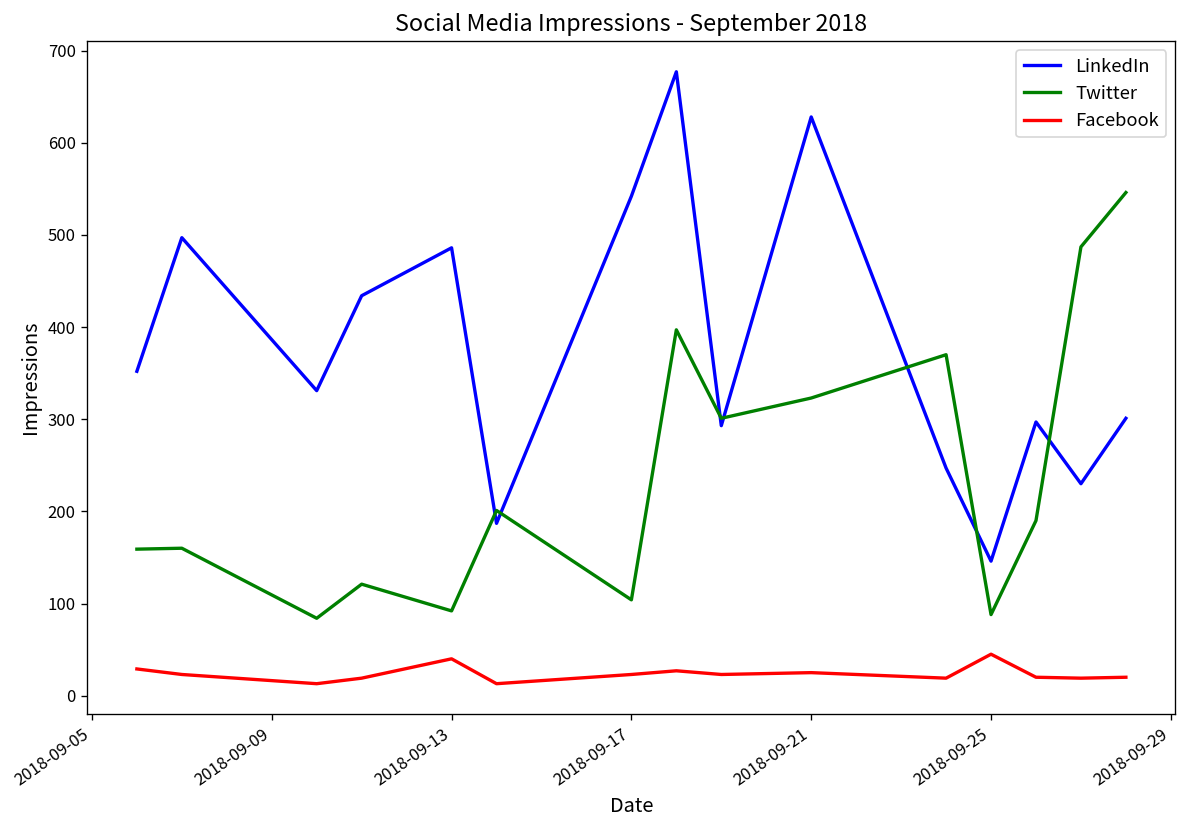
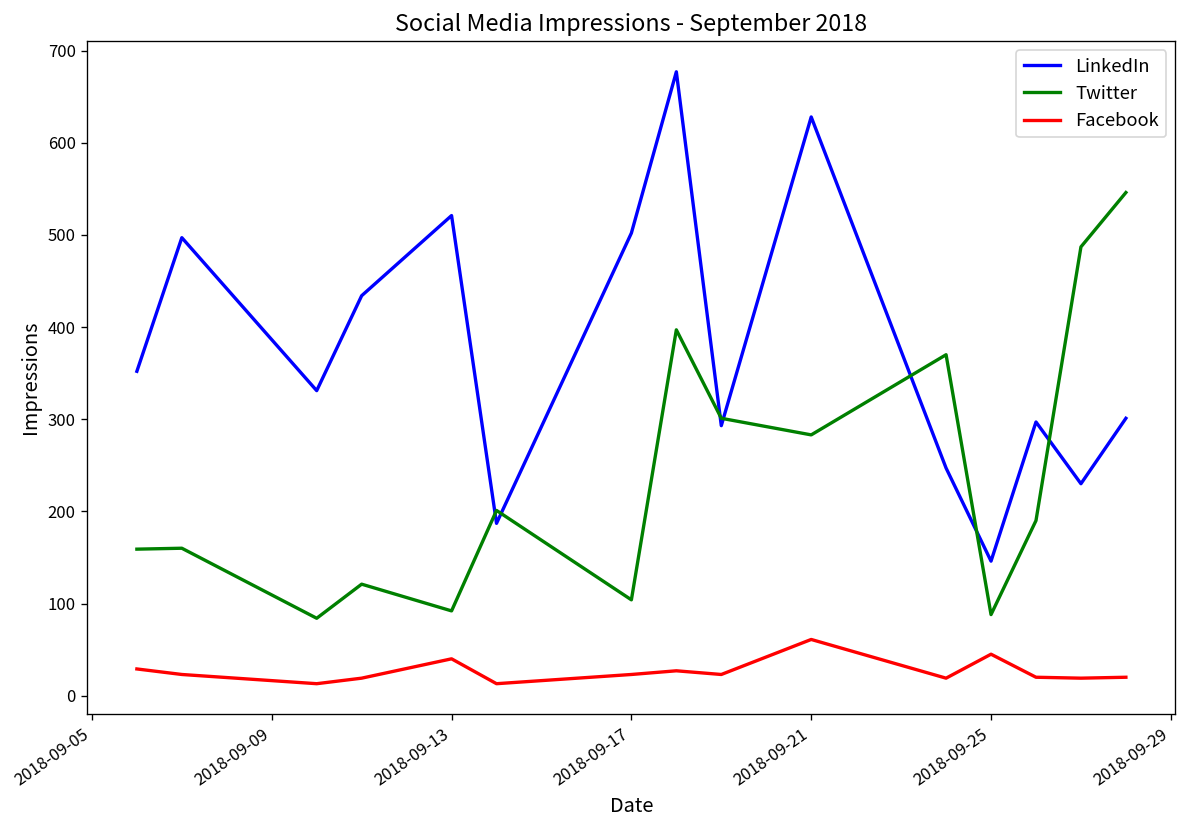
LinkedIn, 2018-09-13: 490 -> 520
LinkedIn, 2018-09-17: 540 -> 500
Twitter, 2018-09-21: 320 -> 280
Facebook, 2018-09-21: 30 -> 60
